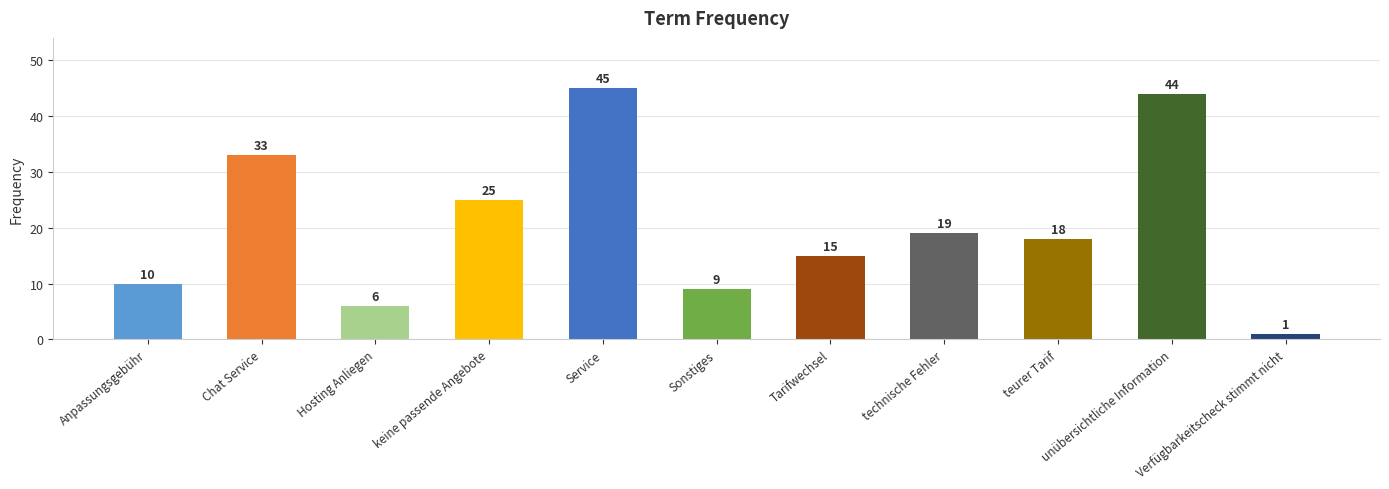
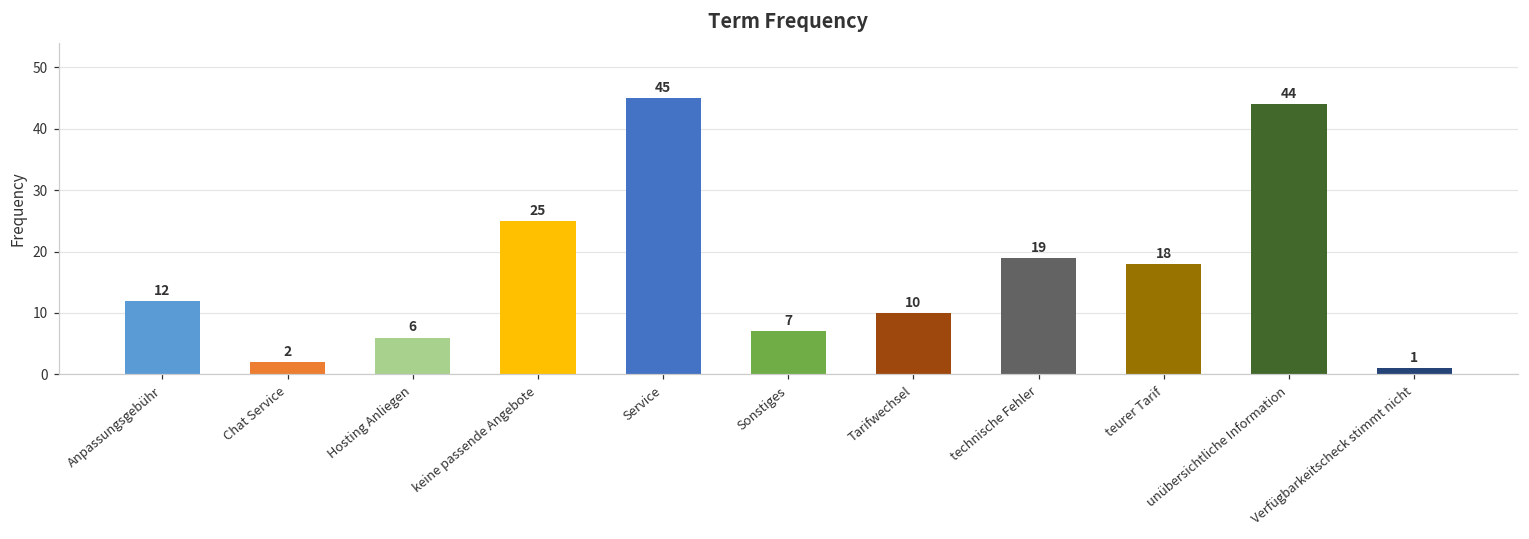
Anpassungsgebühr: 10 -> 12
Chat Service: 33 -> 2
Sonstiges: 9 -> 7
Tarifwechsel: 15 -> 10
